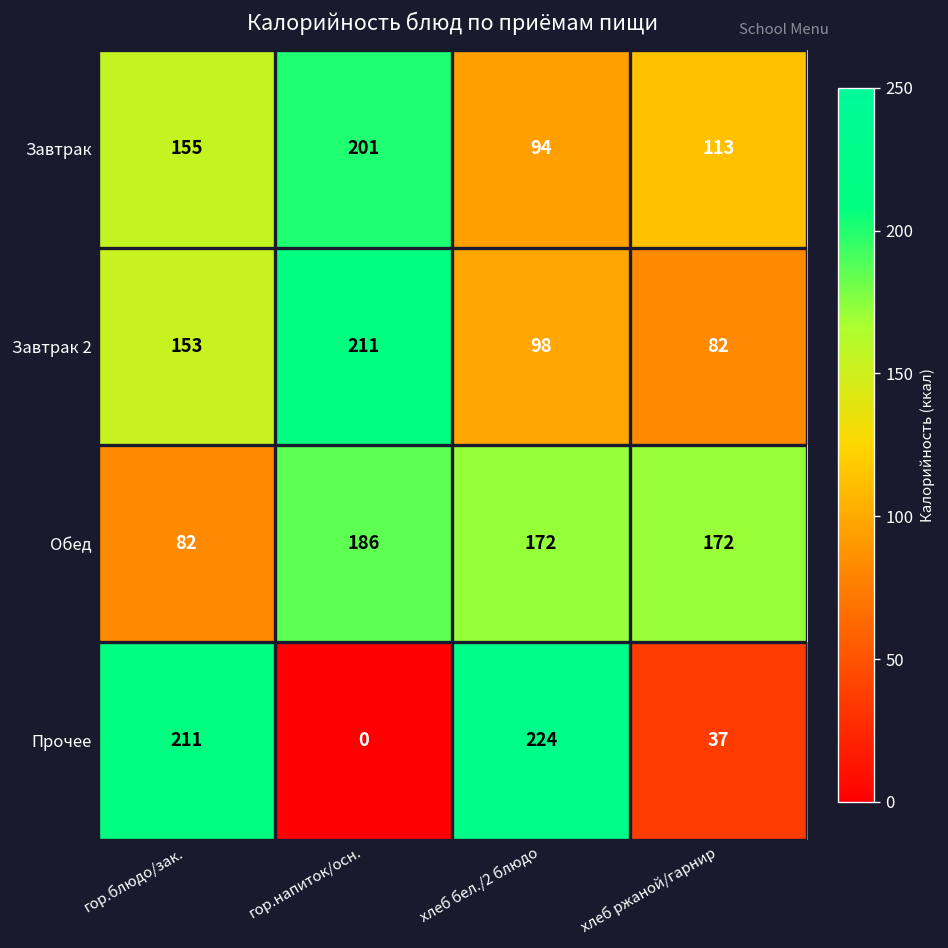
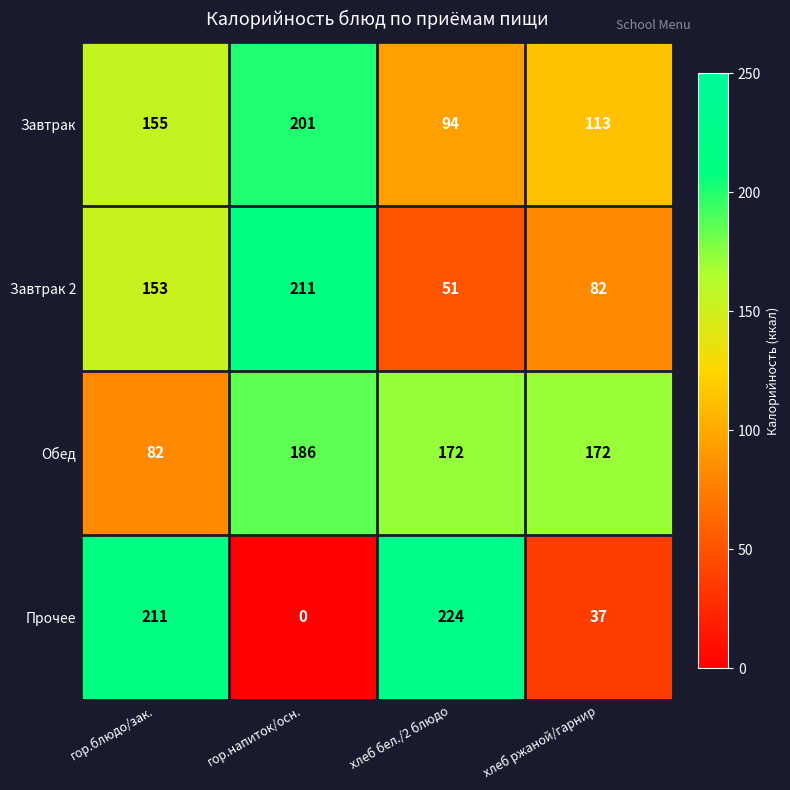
Завтрак 2, хлеб бел./2 блюдо: 98 -> 51
